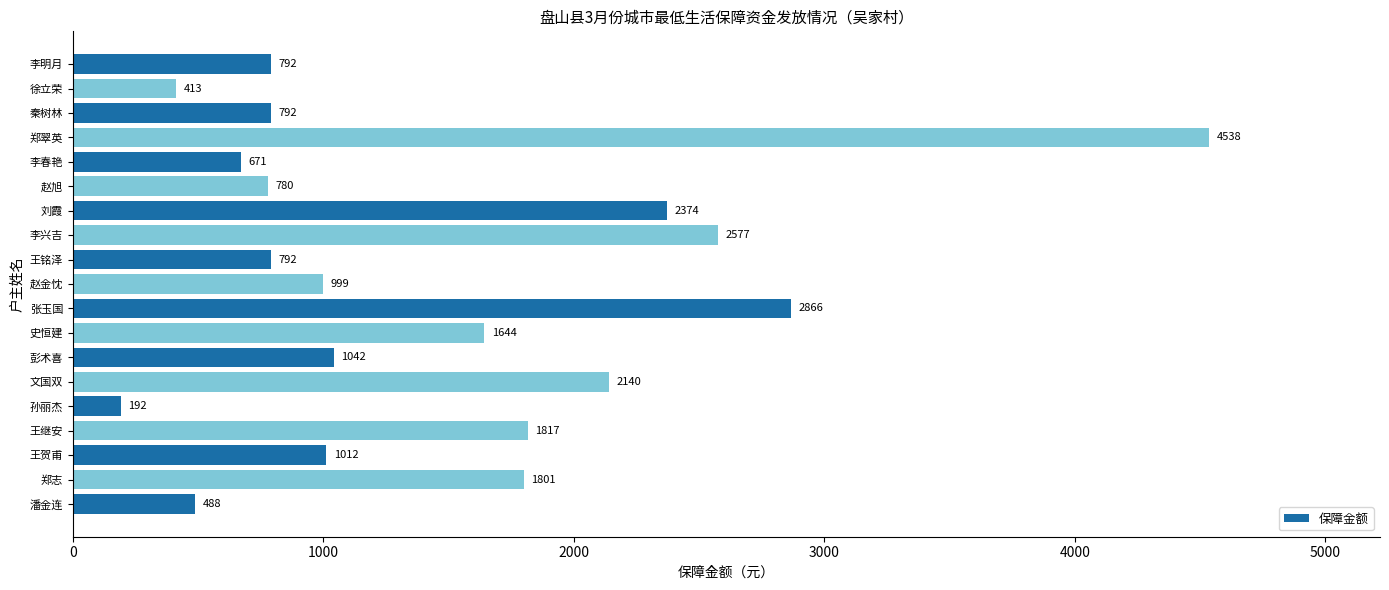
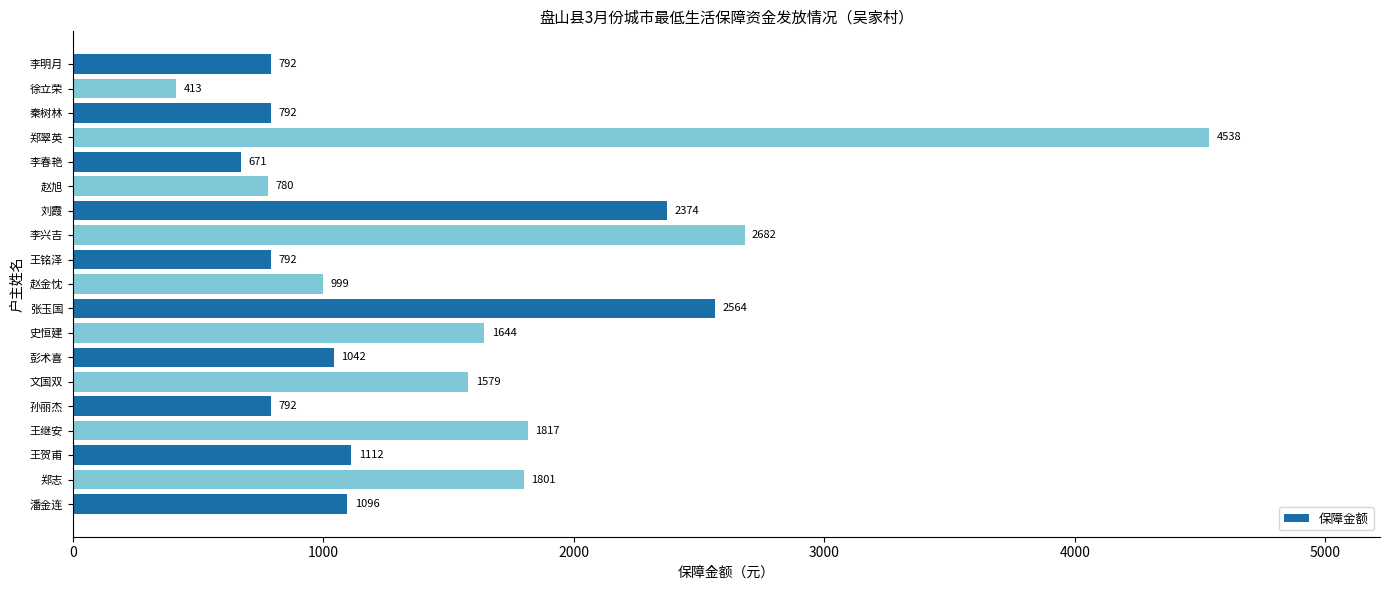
李兴吉: 2577 -> 2682
张玉国: 2866 -> 2564
文国双: 2140 -> 1579
孙丽杰: 192 -> 792
王贺甫: 1012 -> 1112
潘金连: 488 -> 1096
